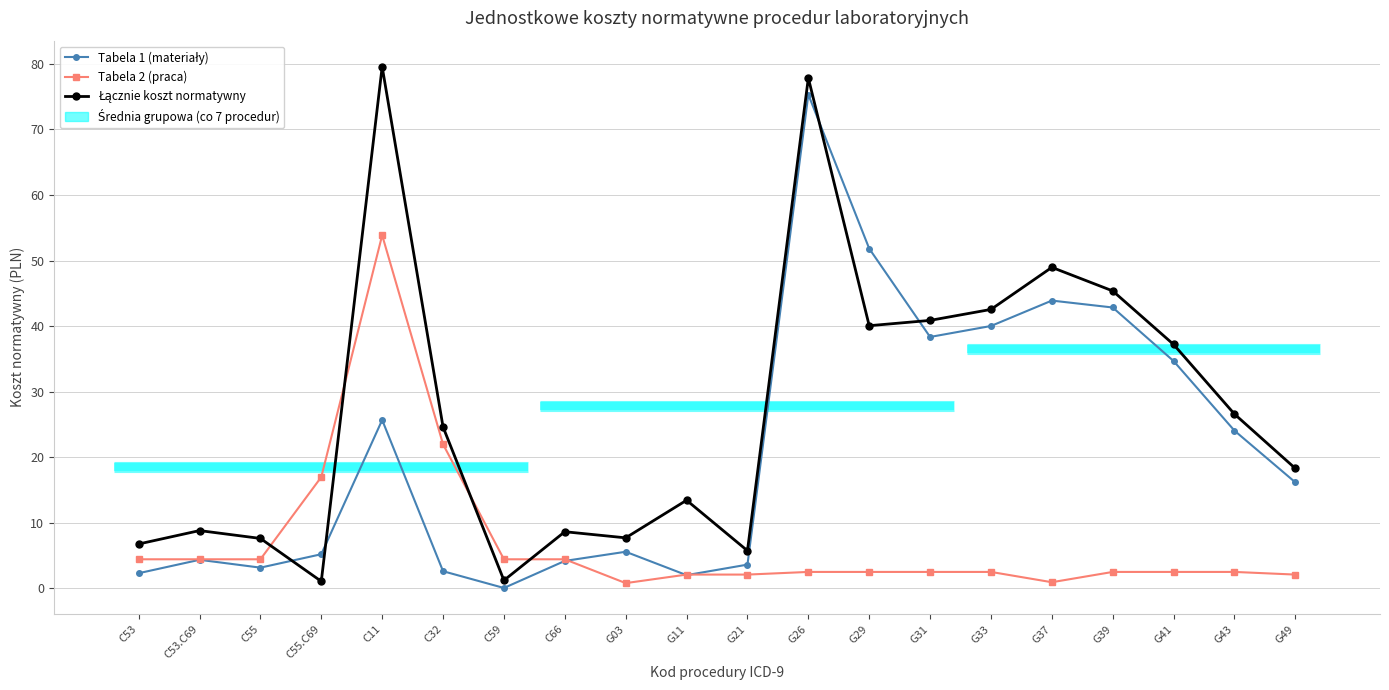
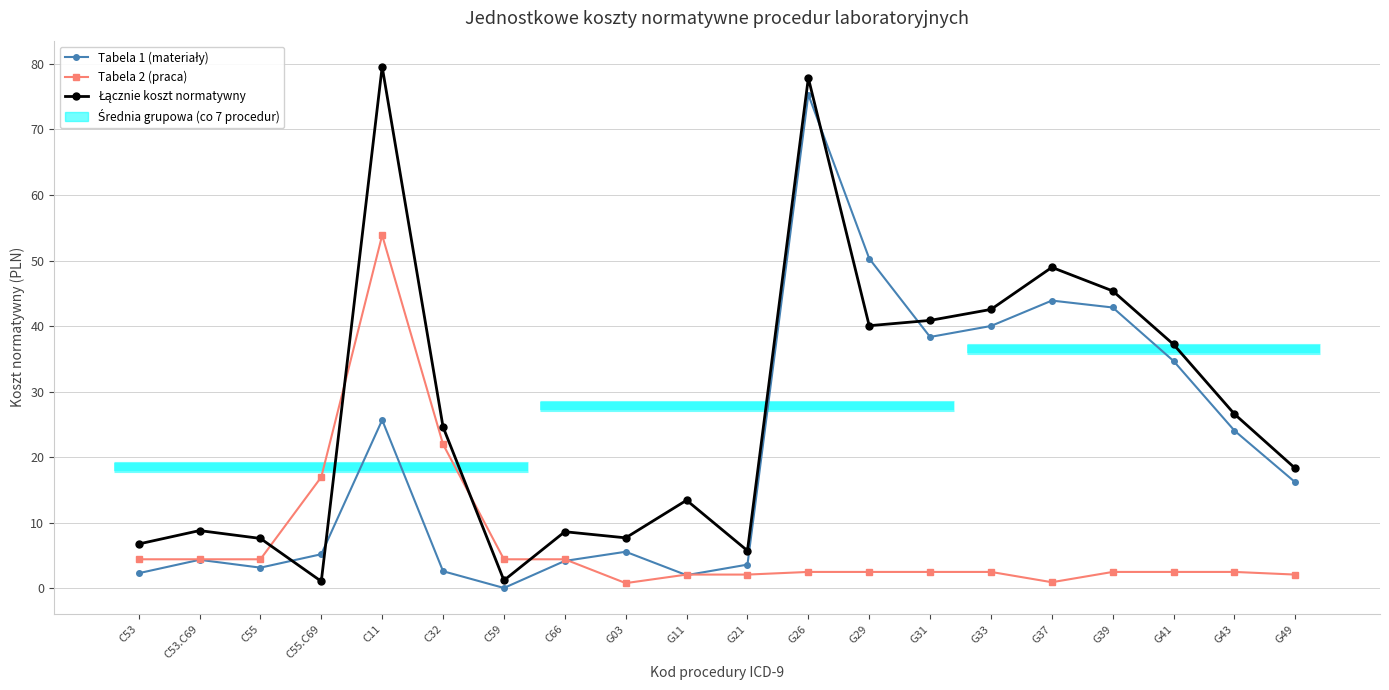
Tabela 1 (materiały), G29: 52 -> 50
